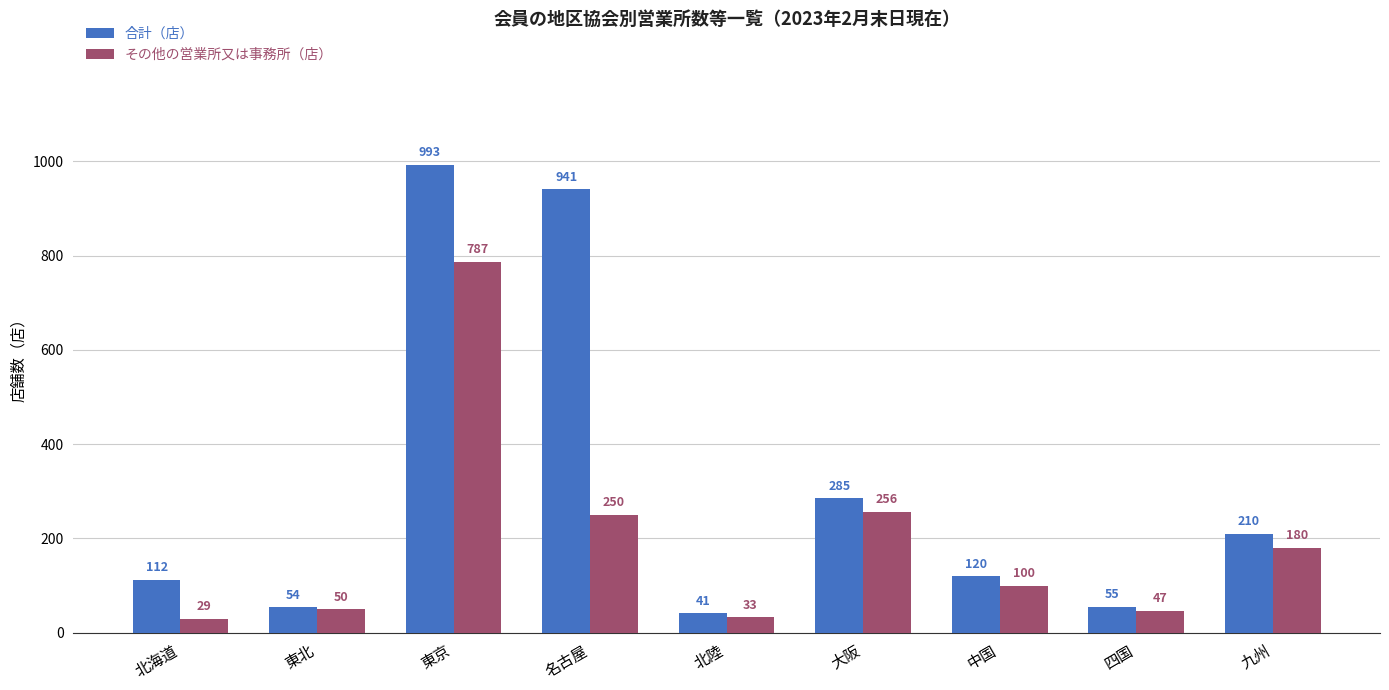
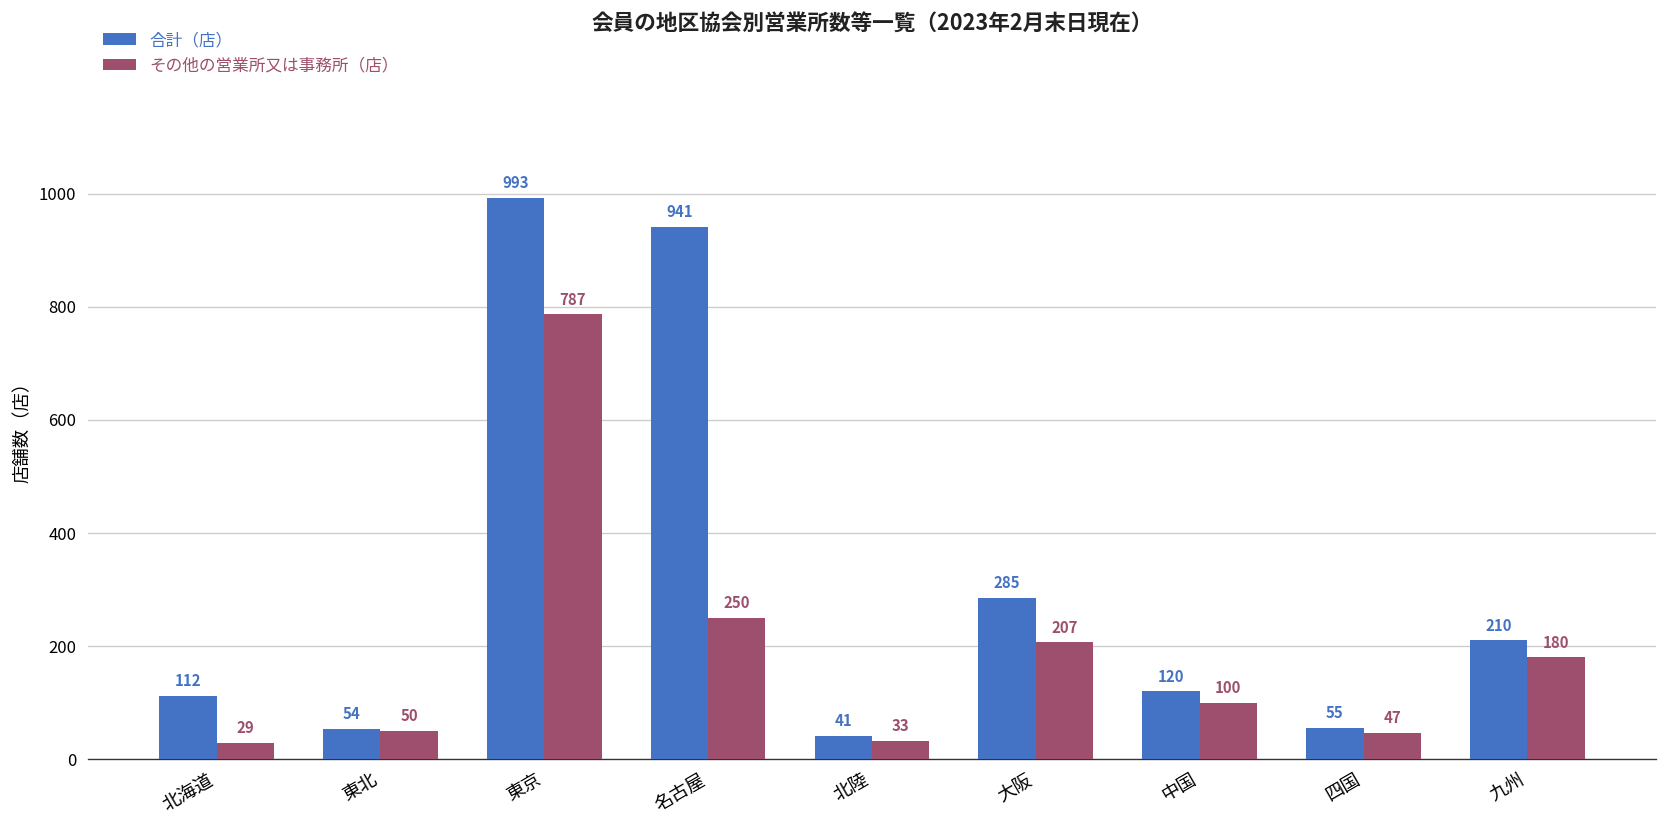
その他の営業所又は事務所（店）, 大阪: 256 -> 207
